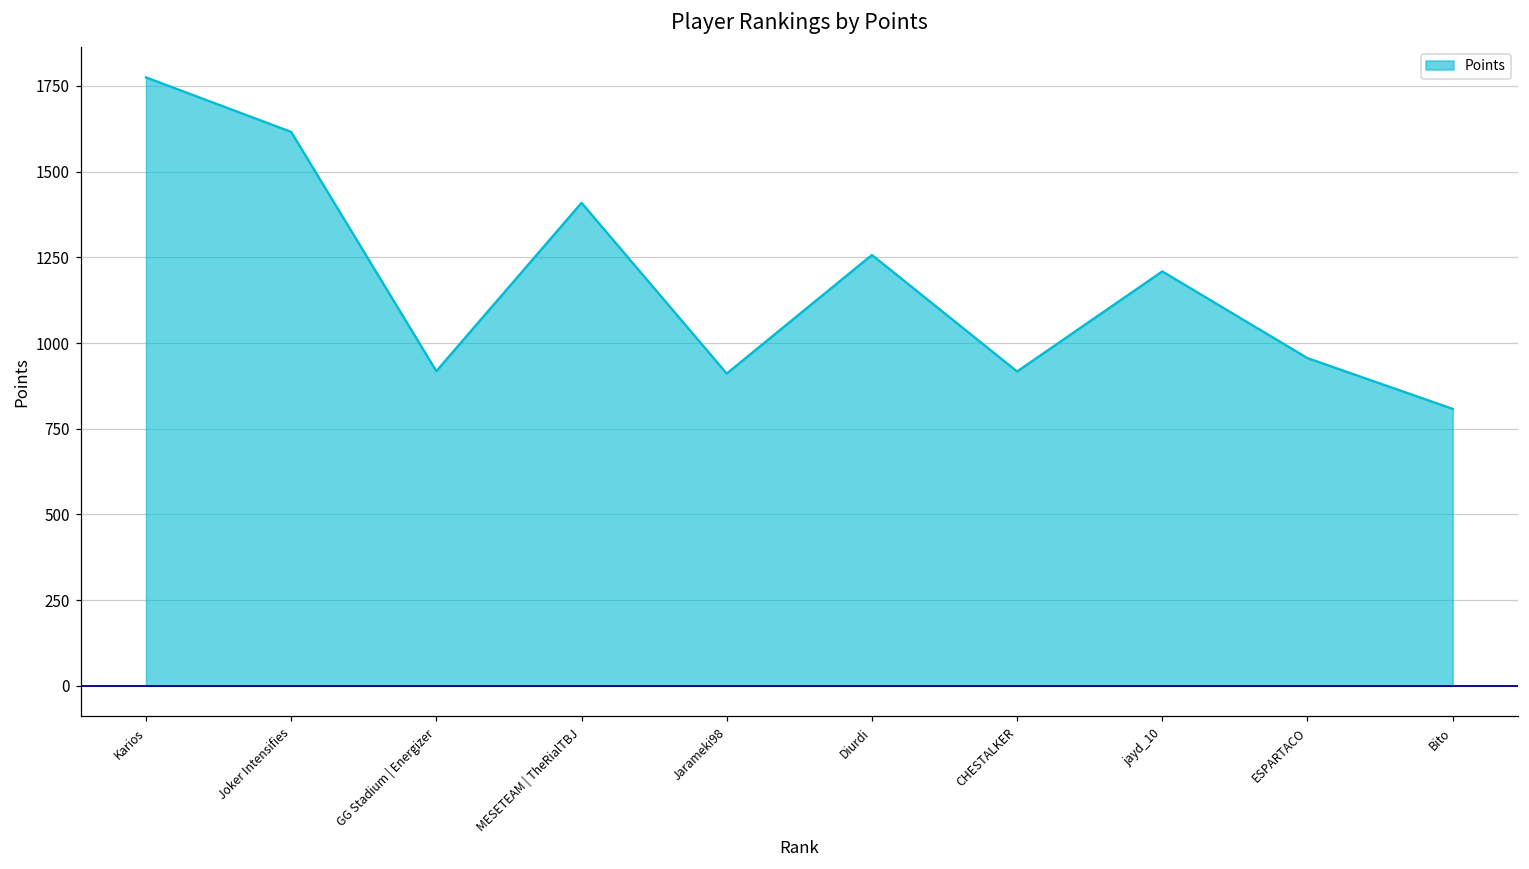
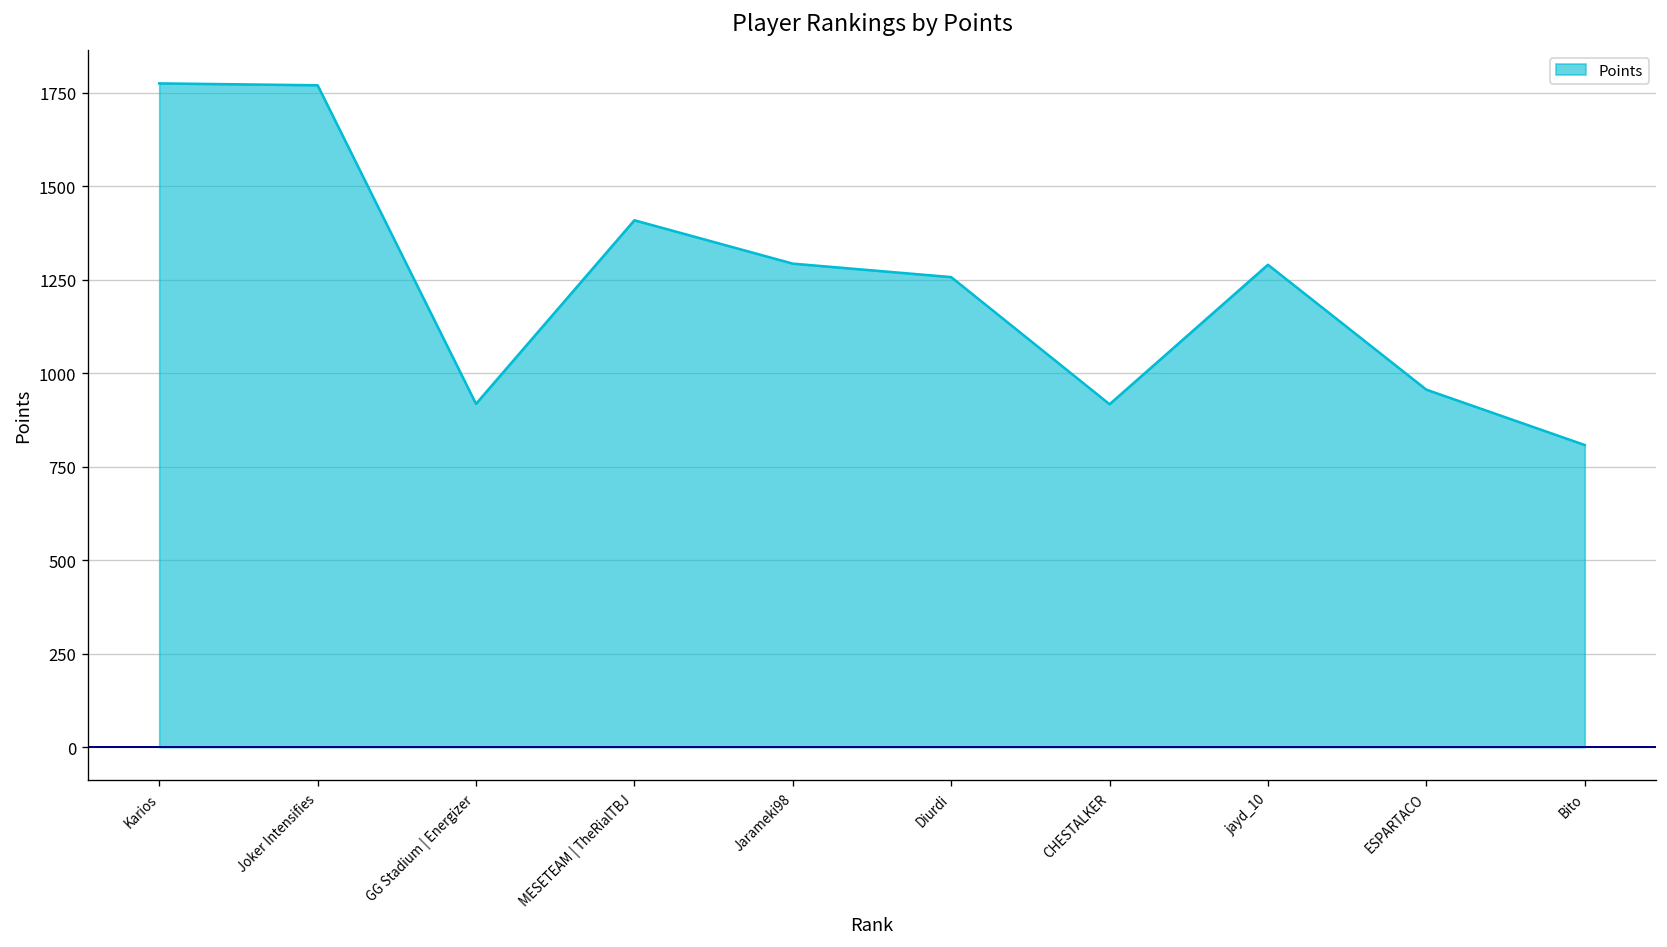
Joker Intensifies: 1620 -> 1770
Jarameki98: 910 -> 1290
jayd_10: 1210 -> 1290
